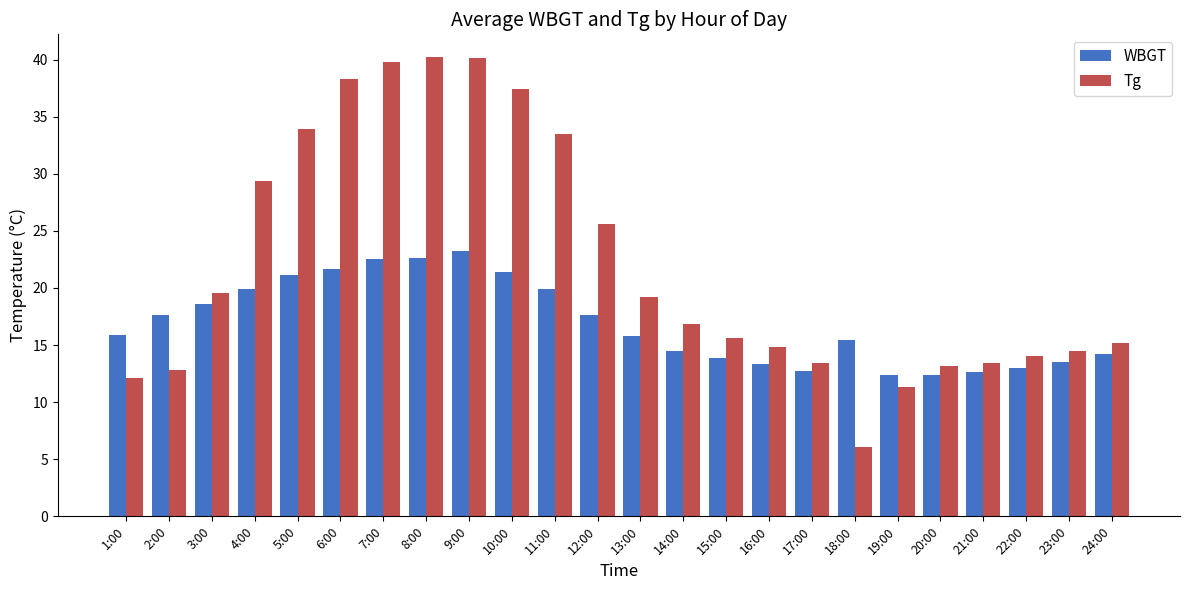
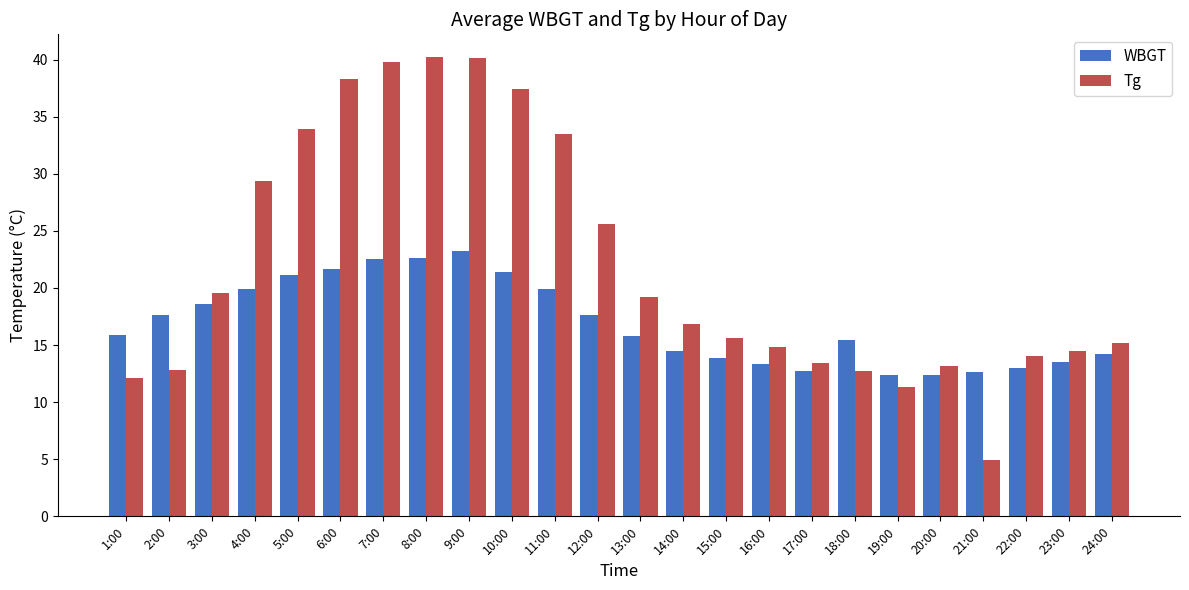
Tg, 18:00: 6.1 -> 12.7
Tg, 21:00: 13.4 -> 4.9
